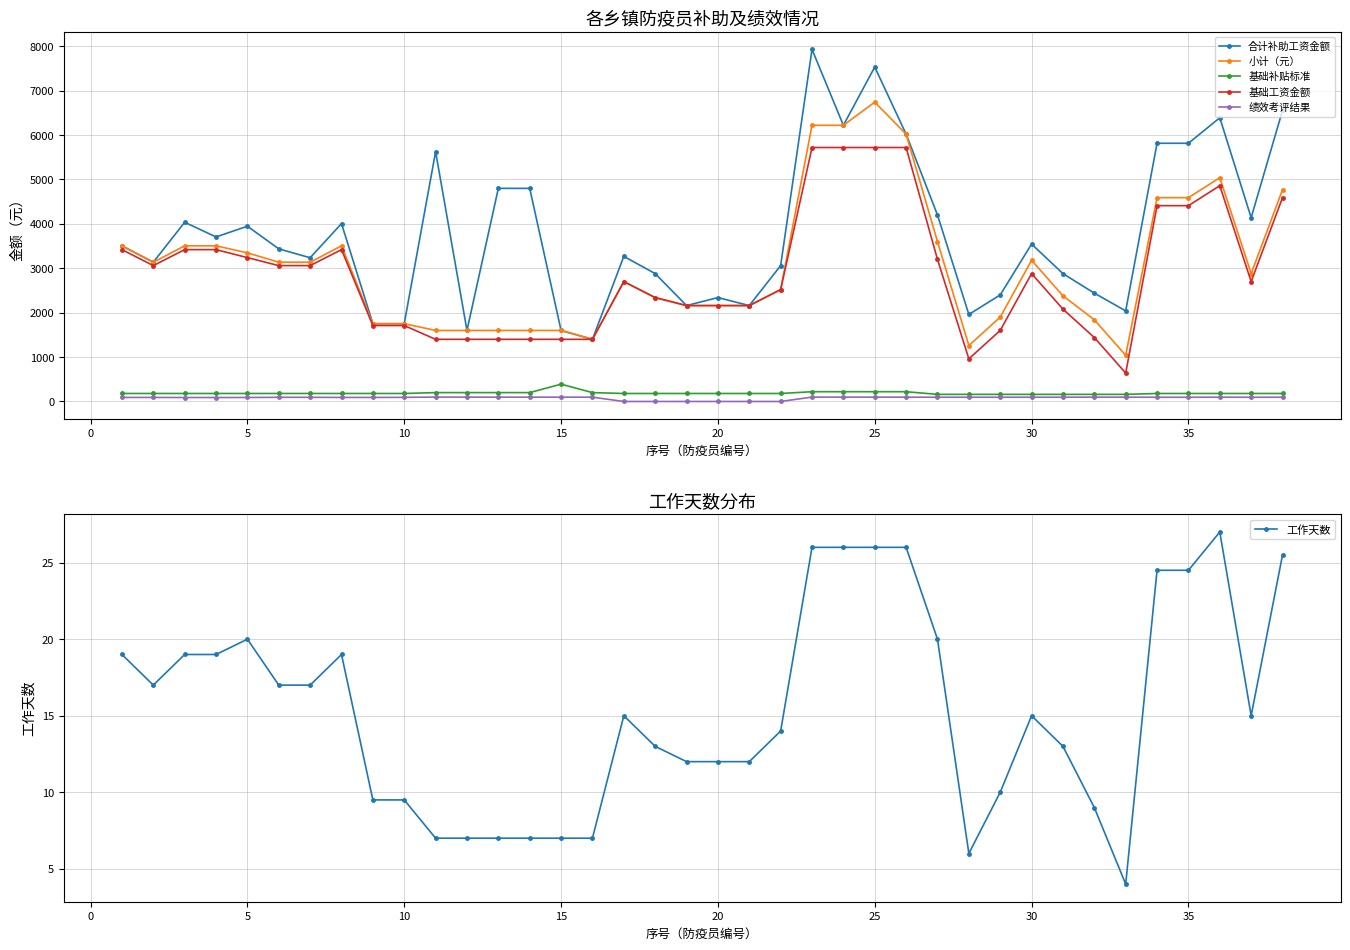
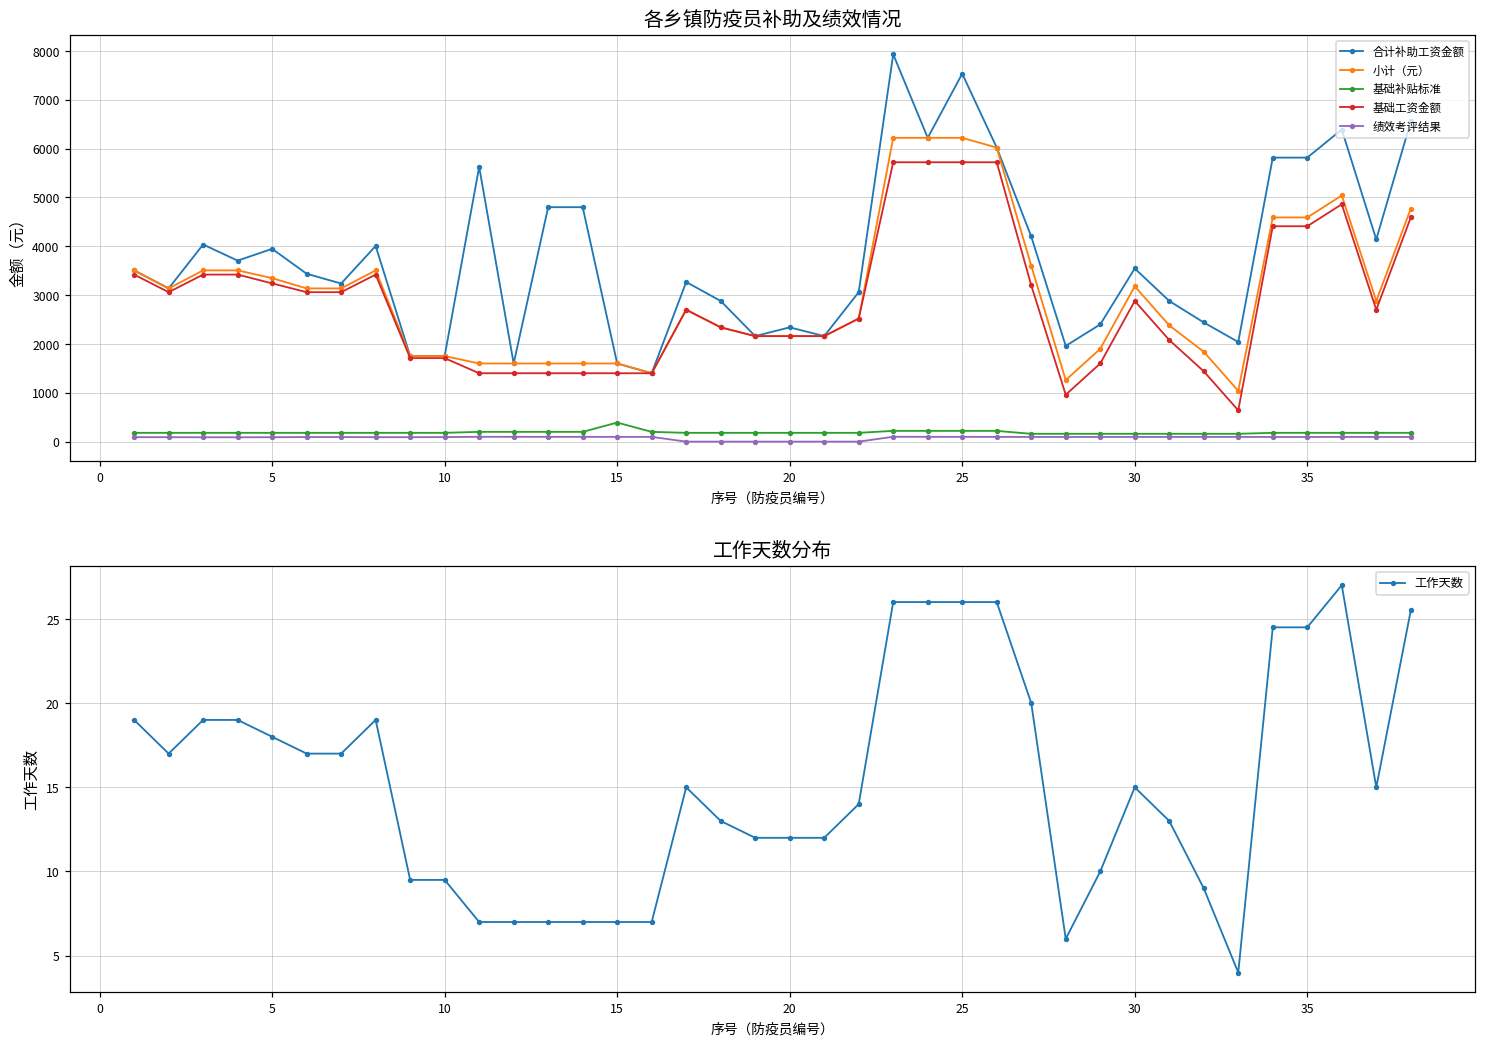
各乡镇防疫员补助及绩效情况, 小计（元）, 25: 6700 -> 6200
工作天数分布, 5: 20 -> 18
